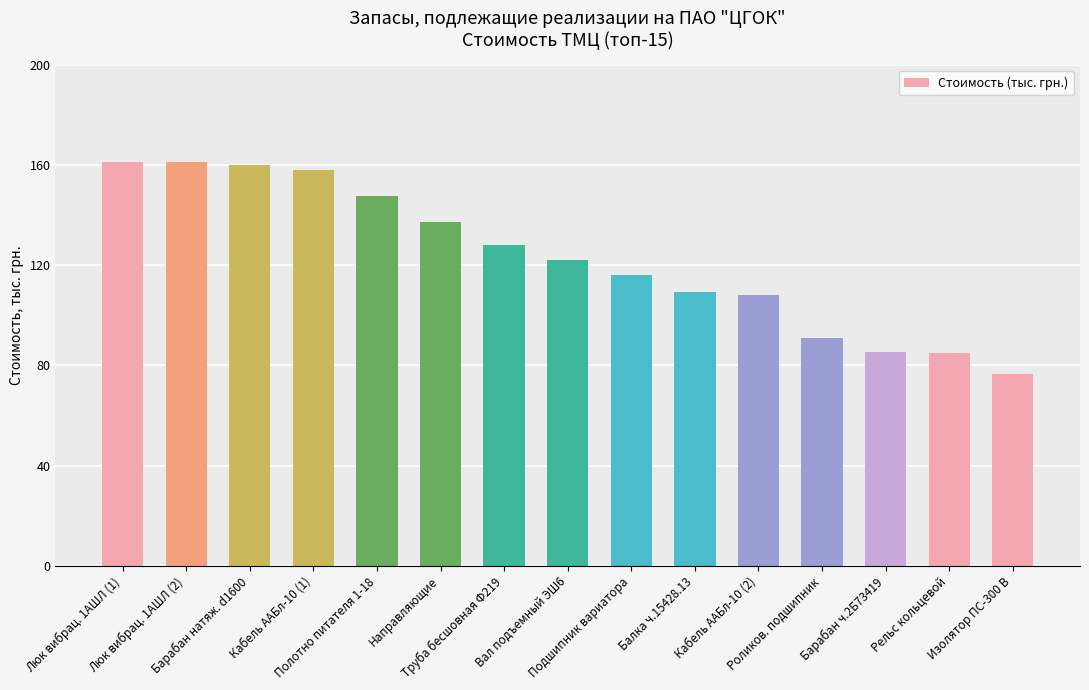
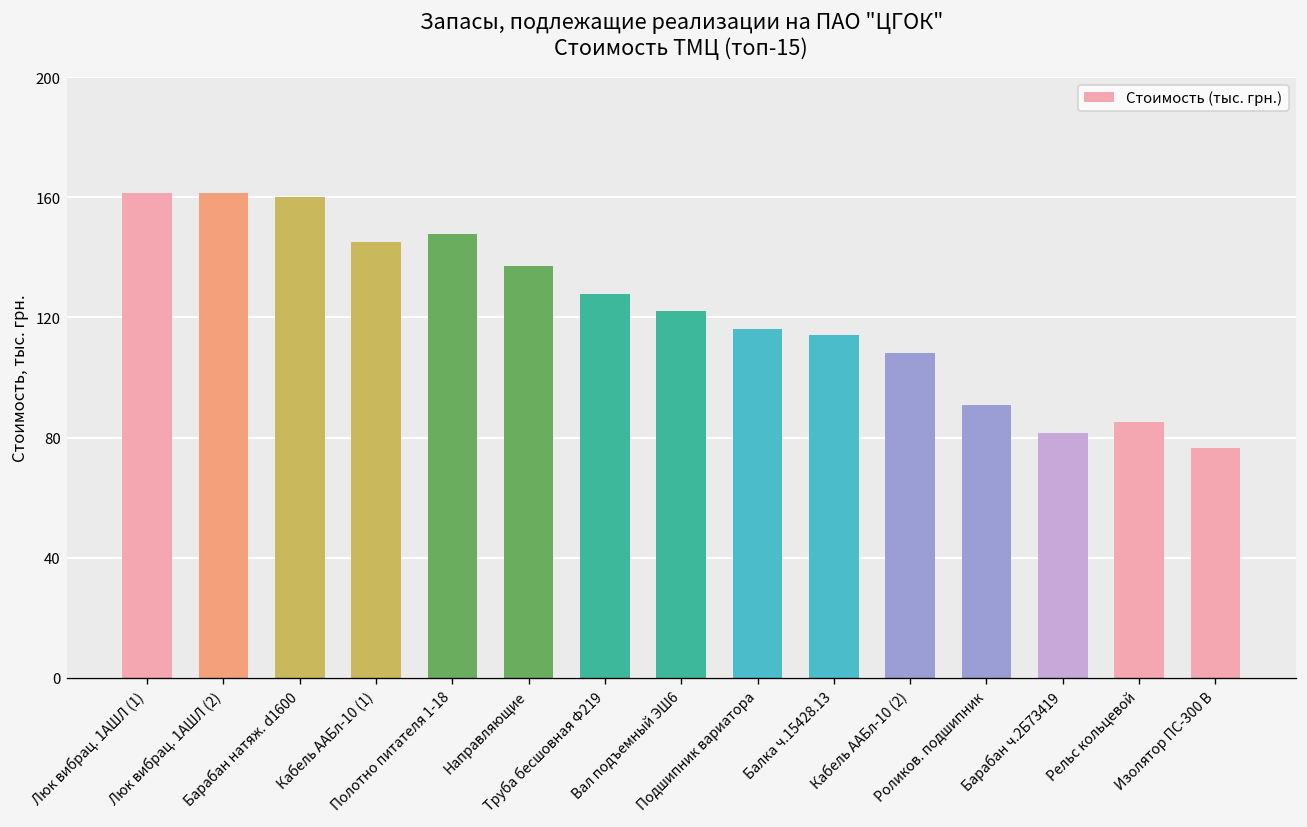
Кабель ААБл-10 (1): 158 -> 145
Балка ч.15428.13: 109 -> 114
Барабан ч.2Б73419: 85 -> 82
